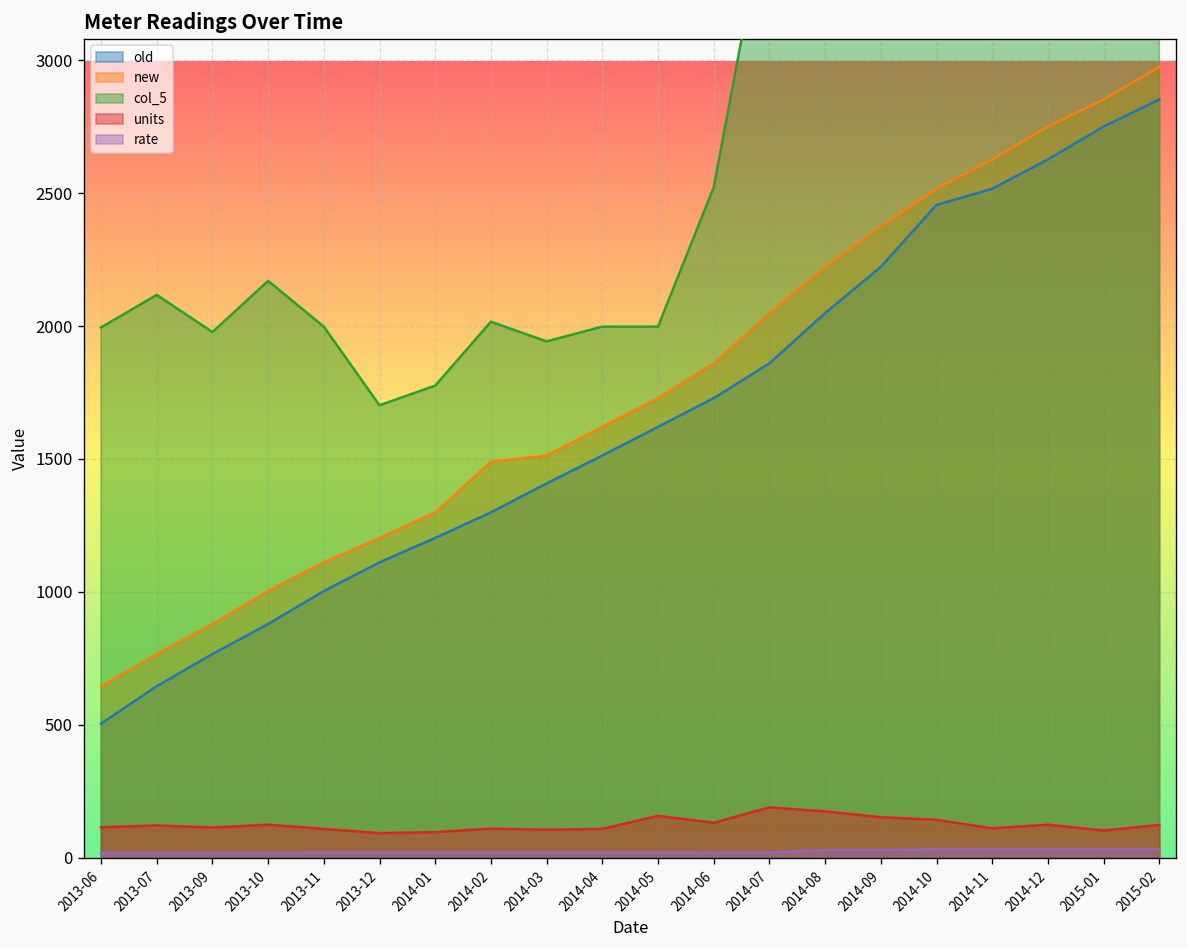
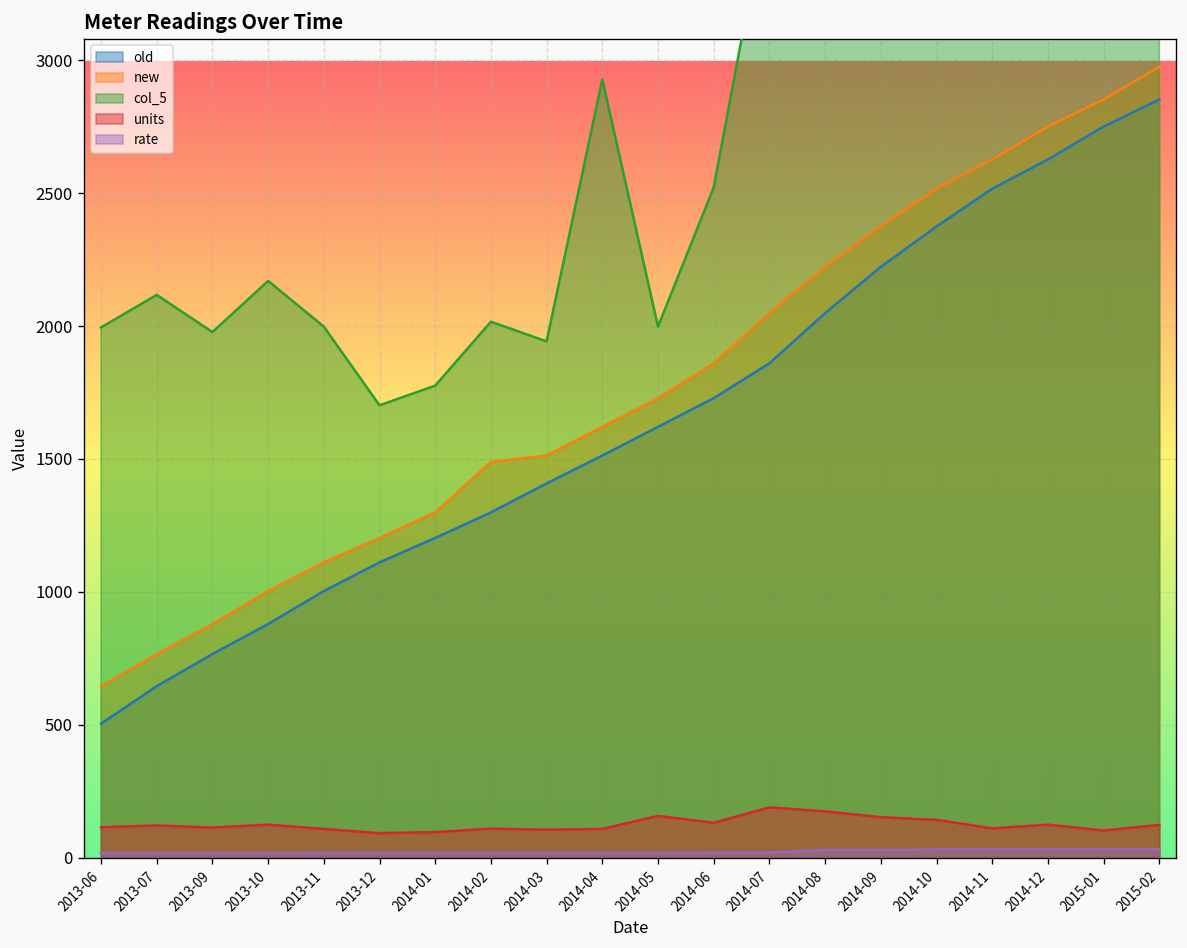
col_5, 2014-04: 2000 -> 2930
old, 2014-10: 2460 -> 2380
